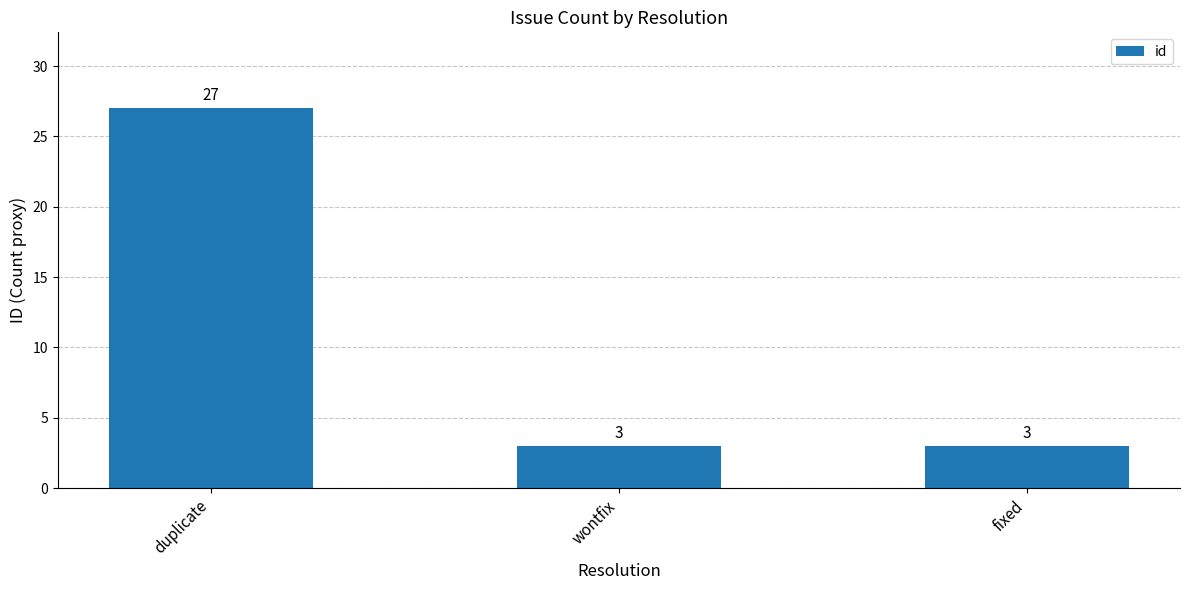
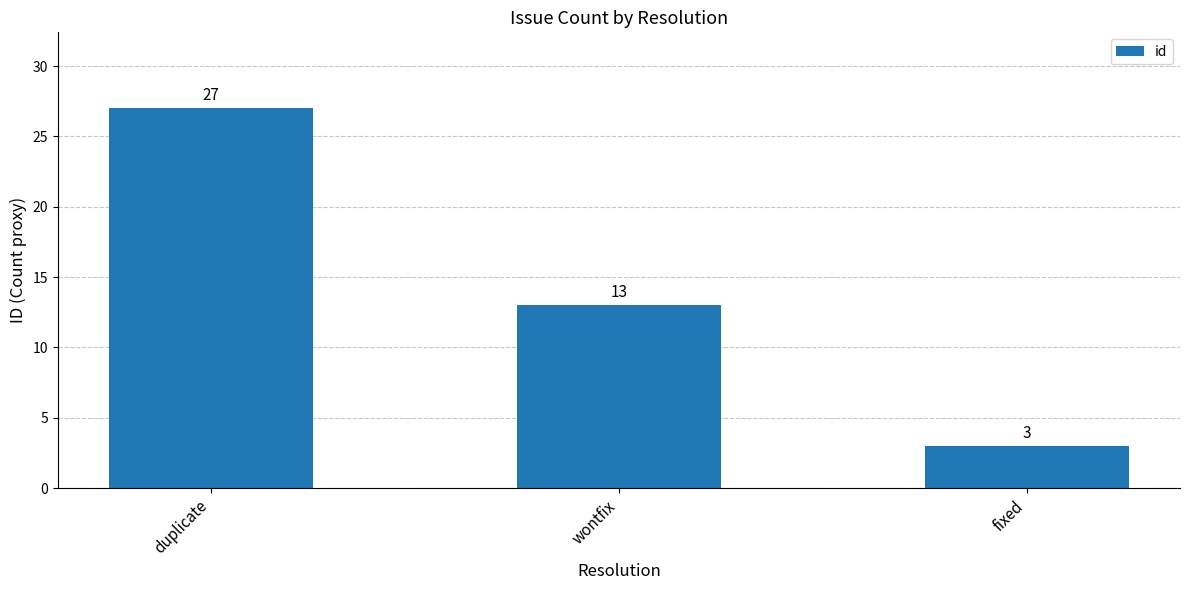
wontfix: 3 -> 13
